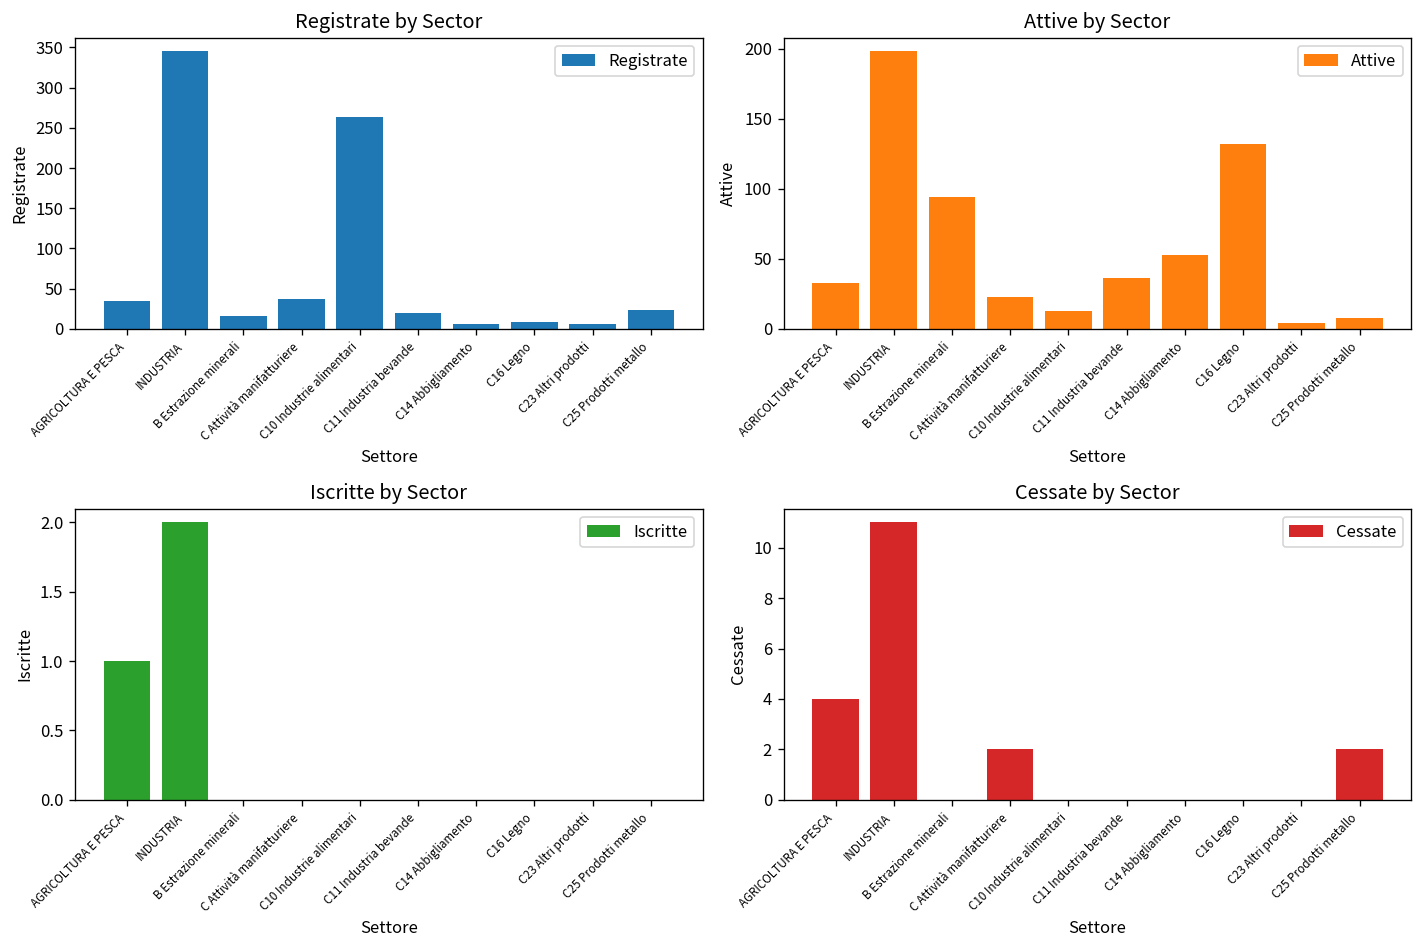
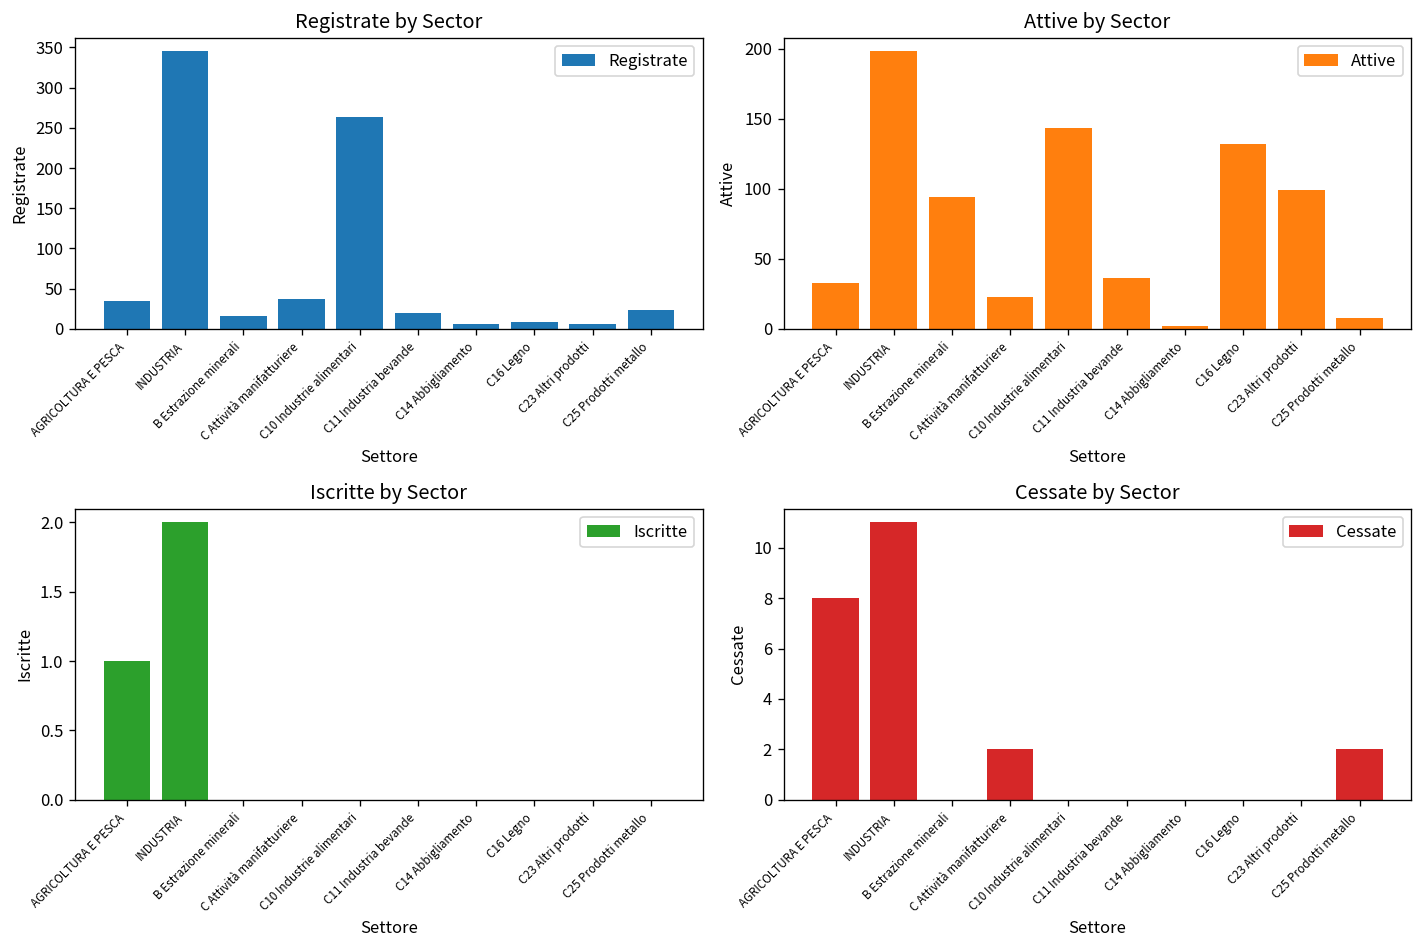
Attive by Sector, C10 Industrie alimentari: 13 -> 143
Attive by Sector, C14 Abbigliamento: 53 -> 2
Attive by Sector, C23 Altri prodotti: 4 -> 99
Cessate by Sector, AGRICOLTURA E PESCA: 4 -> 8
